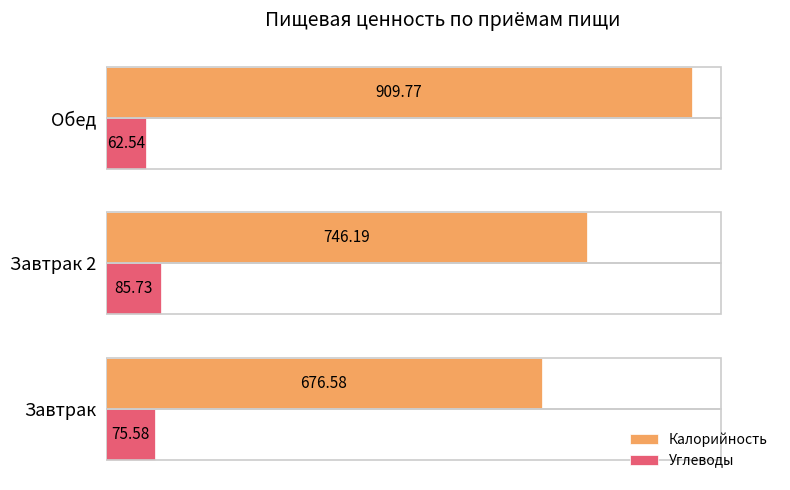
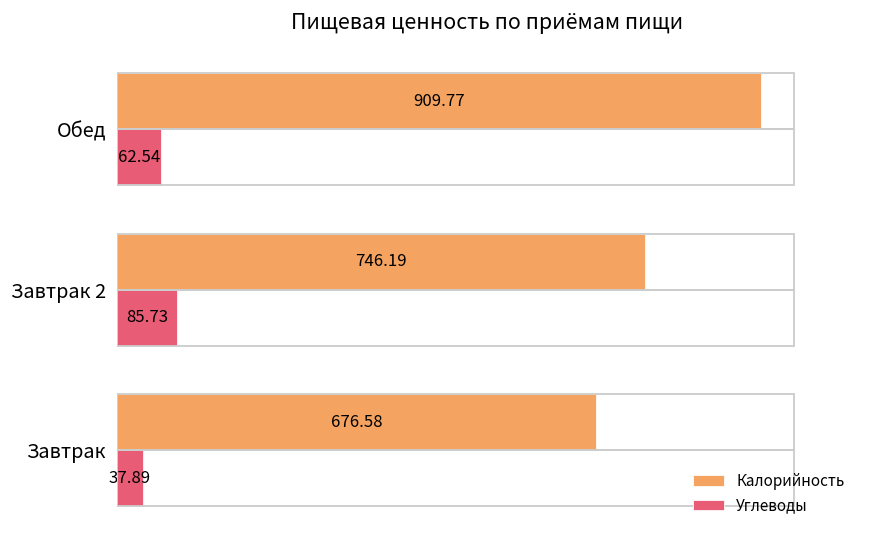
Углеводы, Завтрак: 75.58 -> 37.89
